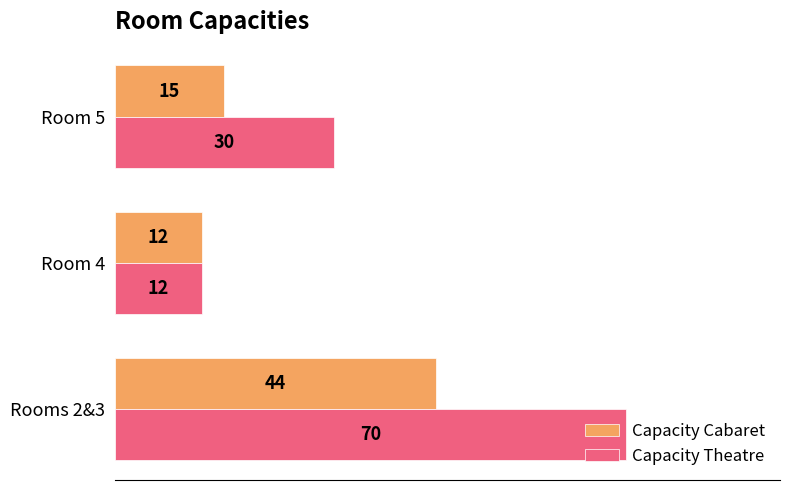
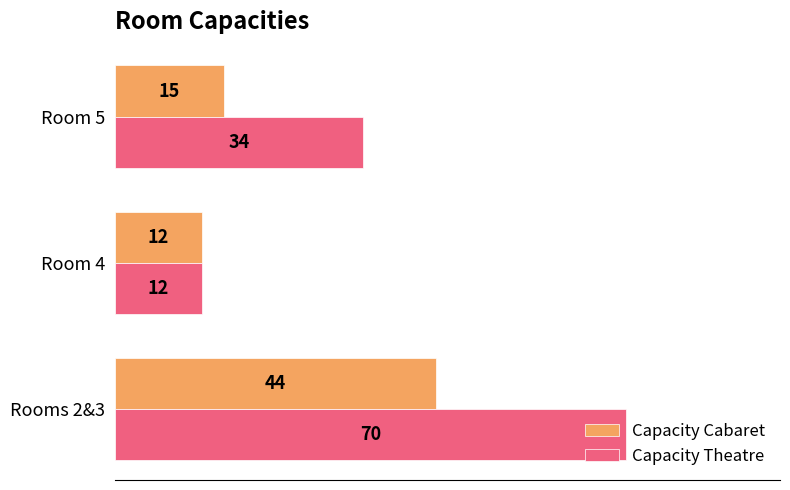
Capacity Theatre, Room 5: 30 -> 34
